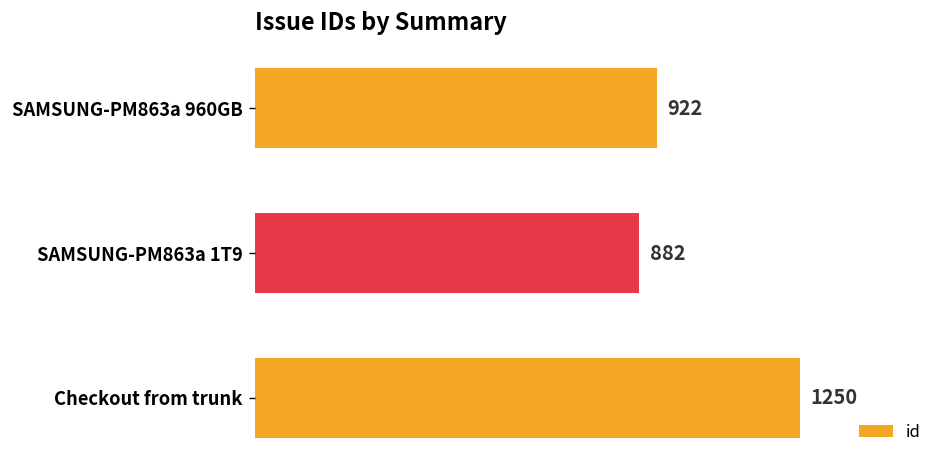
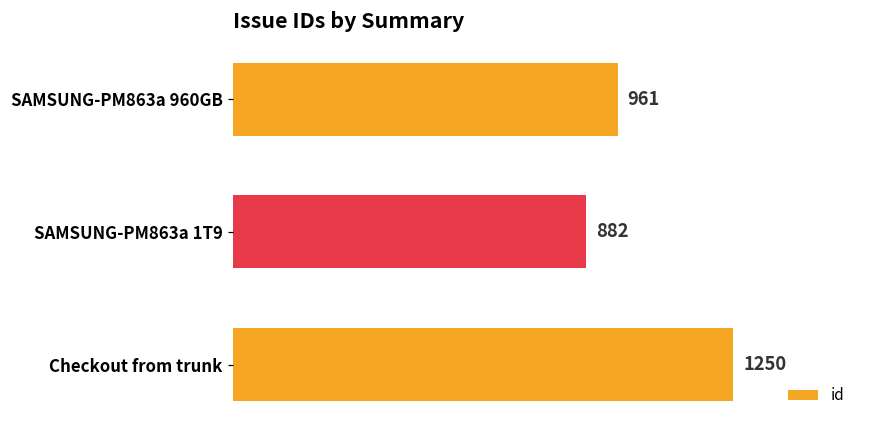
SAMSUNG-PM863a 960GB: 922 -> 961
